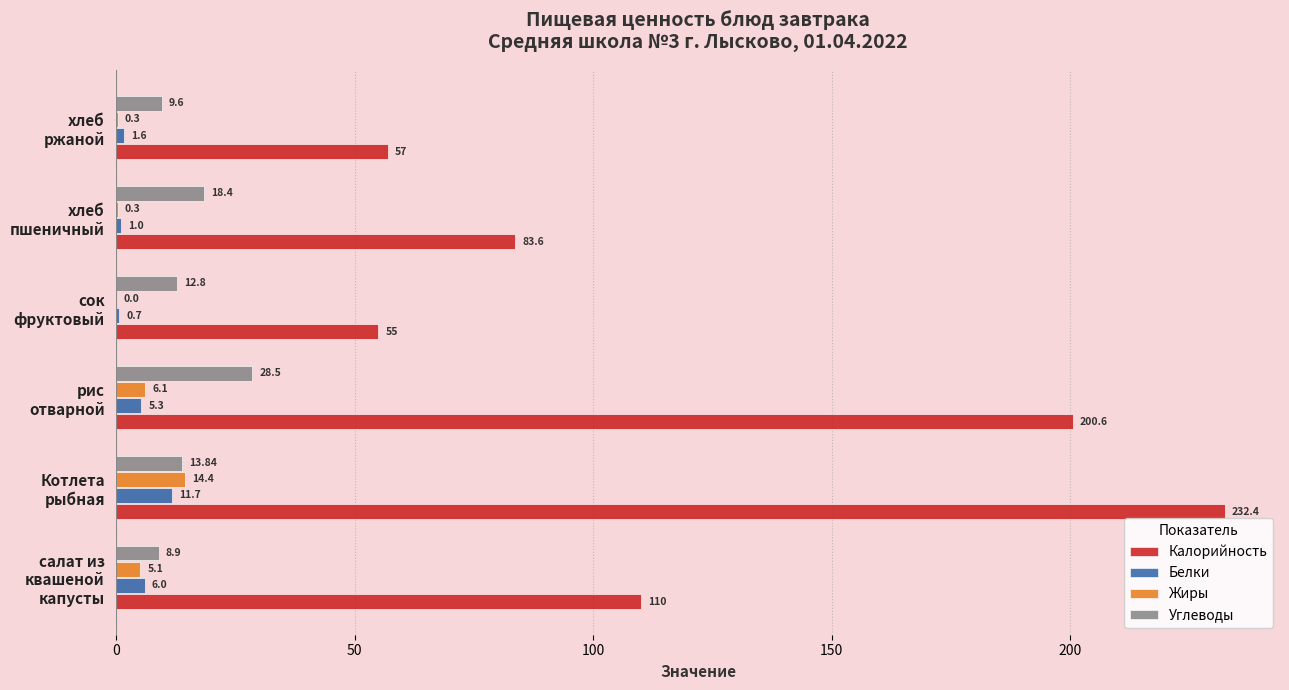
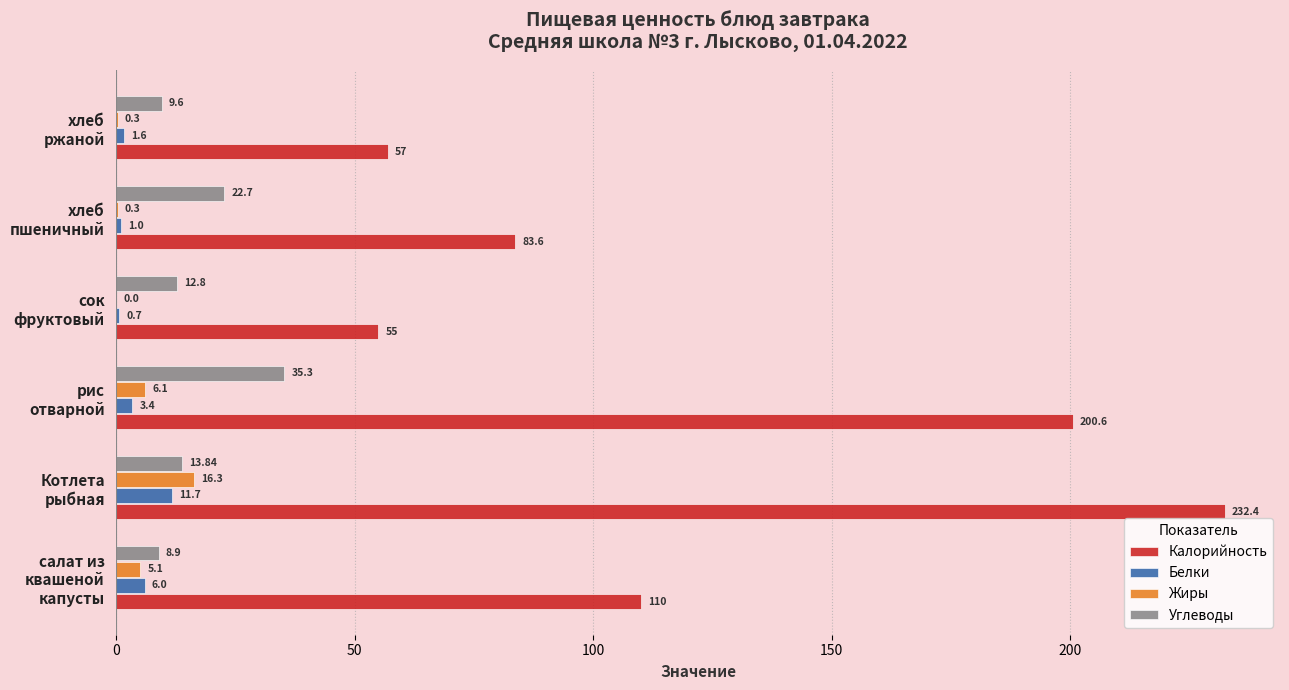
Углеводы, хлеб пшеничный: 18.4 -> 22.7
Углеводы, рис отварной: 28.5 -> 35.3
Белки, рис отварной: 5.3 -> 3.4
Жиры, Котлета рыбная: 14.4 -> 16.3
